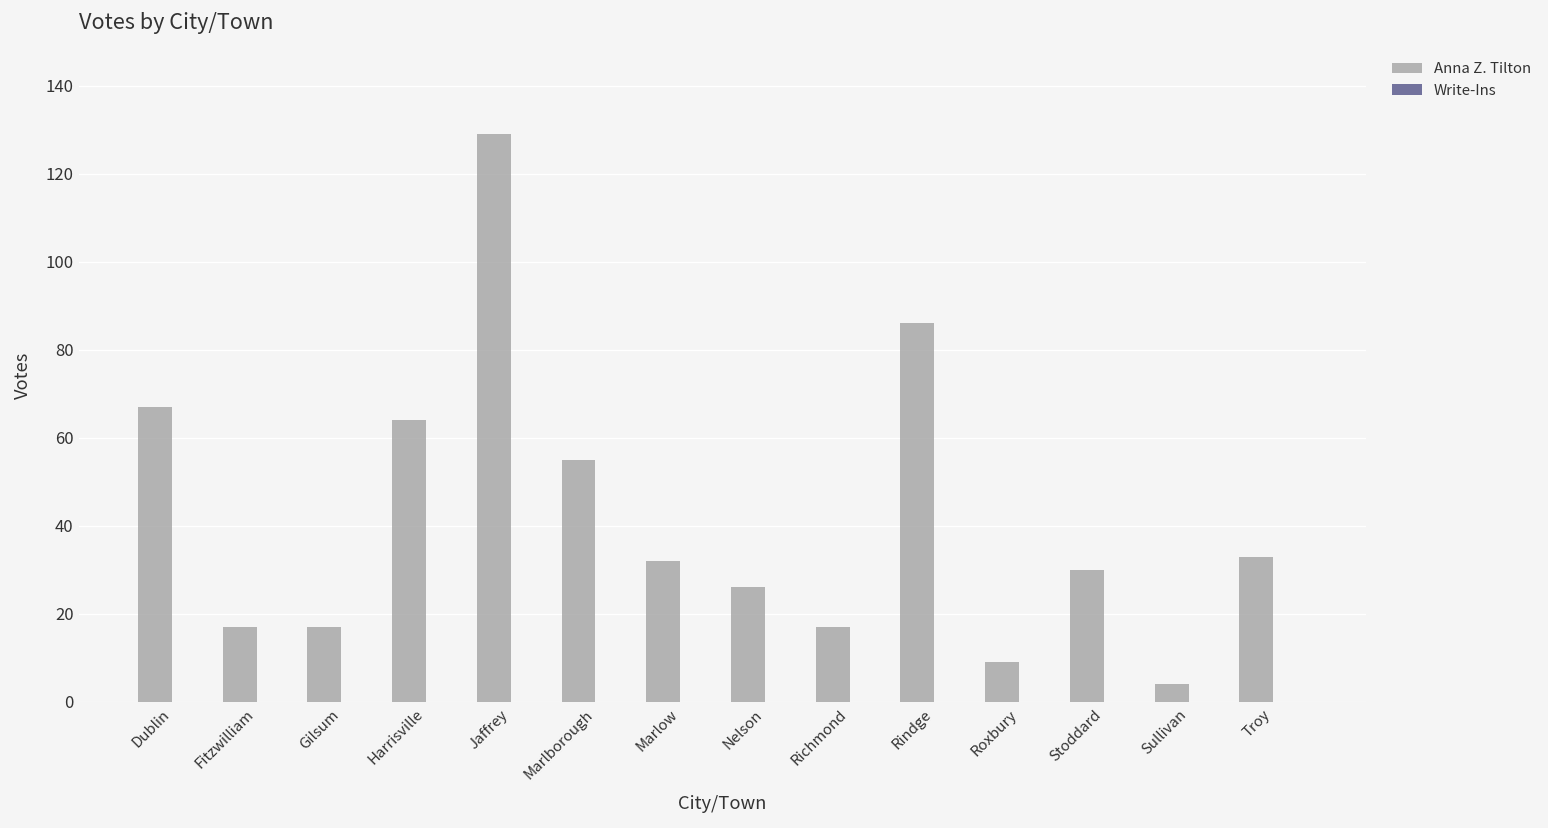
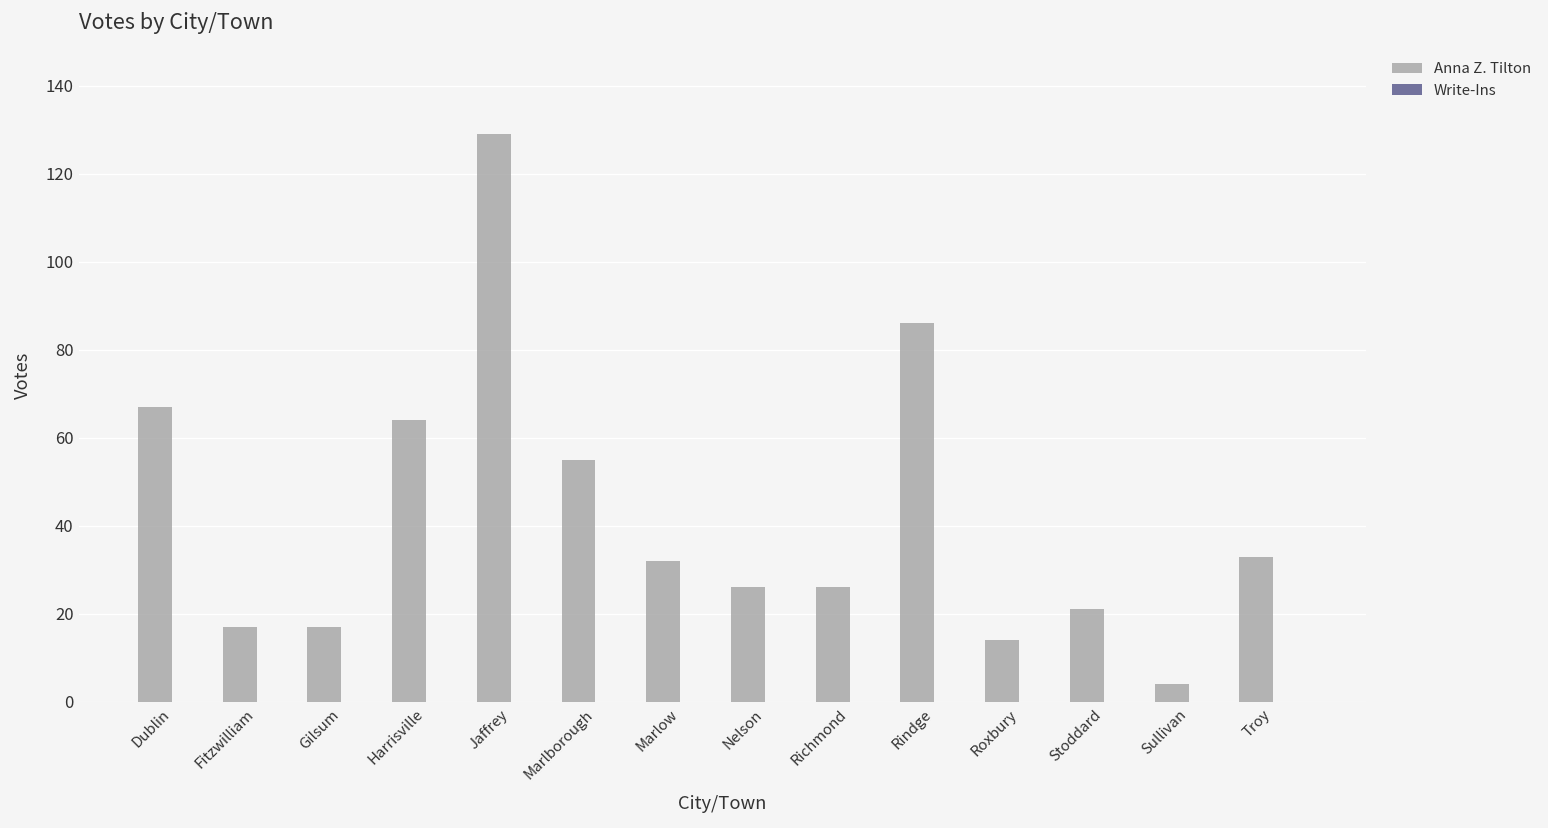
Anna Z. Tilton, Richmond: 17 -> 26
Anna Z. Tilton, Roxbury: 9 -> 14
Anna Z. Tilton, Stoddard: 30 -> 21
